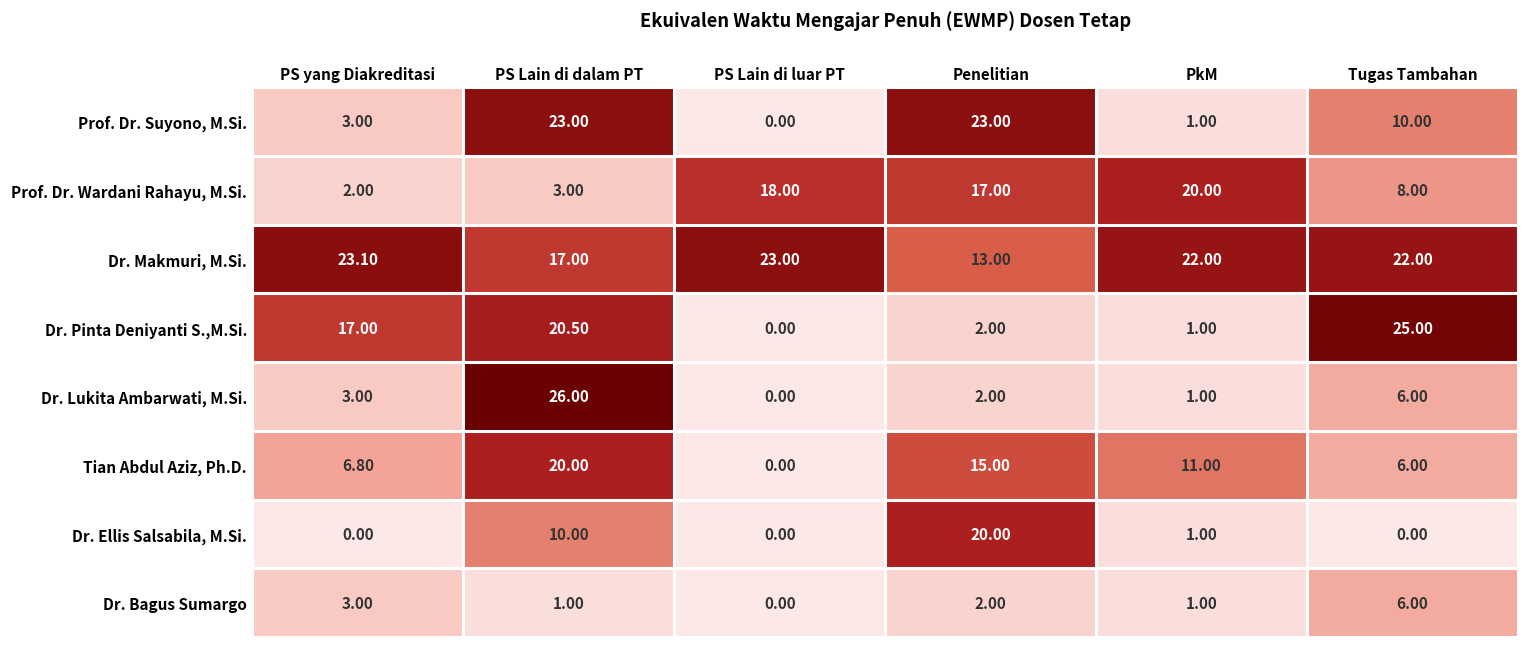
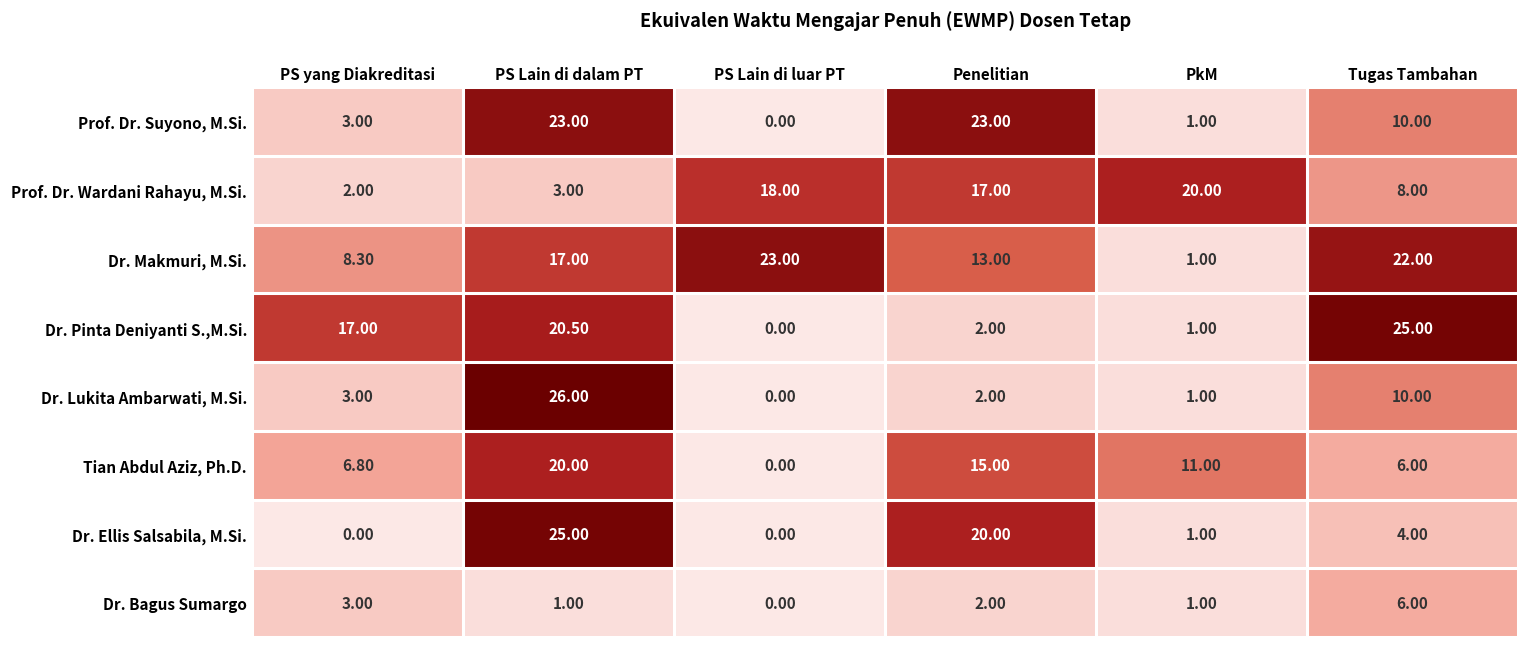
Dr. Makmuri, M.Si., PS yang Diakreditasi: 23.10 -> 8.30
Dr. Makmuri, M.Si., PkM: 22.00 -> 1.00
Dr. Lukita Ambarwati, M.Si., Tugas Tambahan: 6.00 -> 10.00
Dr. Ellis Salsabila, M.Si., PS Lain di dalam PT: 10.00 -> 25.00
Dr. Ellis Salsabila, M.Si., Tugas Tambahan: 0.00 -> 4.00
